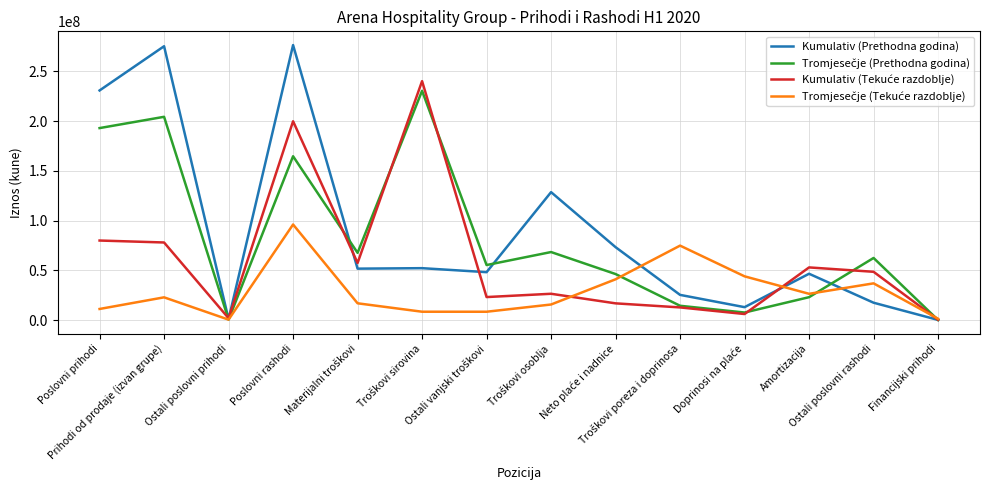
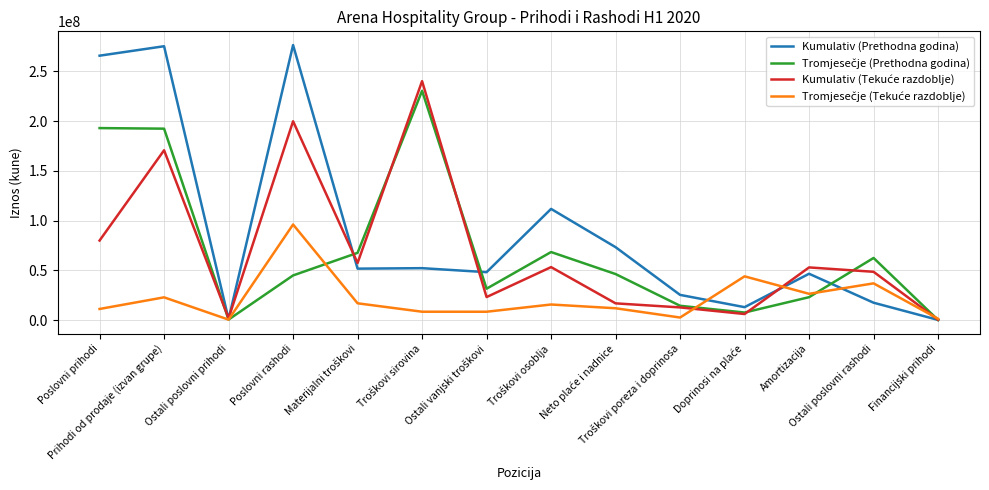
Kumulativ (Prethodna godina), Poslovni prihodi: 230000000 -> 270000000
Tromjesečje (Prethodna godina), Prihodi od prodaje (izvan grupe): 200000000 -> 190000000
Kumulativ (Tekuće razdoblje), Prihodi od prodaje (izvan grupe): 80000000 -> 170000000
Tromjesečje (Prethodna godina), Poslovni rashodi: 160000000 -> 40000000
Tromjesečje (Prethodna godina), Ostali vanjski troškovi: 60000000 -> 30000000
Kumulativ (Prethodna godina), Troškovi osoblja: 130000000 -> 110000000
Kumulativ (Tekuće razdoblje), Troškovi osoblja: 30000000 -> 50000000
Tromjesečje (Tekuće razdoblje), Neto plaće i nadnice: 40000000 -> 10000000
Tromjesečje (Tekuće razdoblje), Troškovi poreza i doprinosa: 70000000 -> 0
